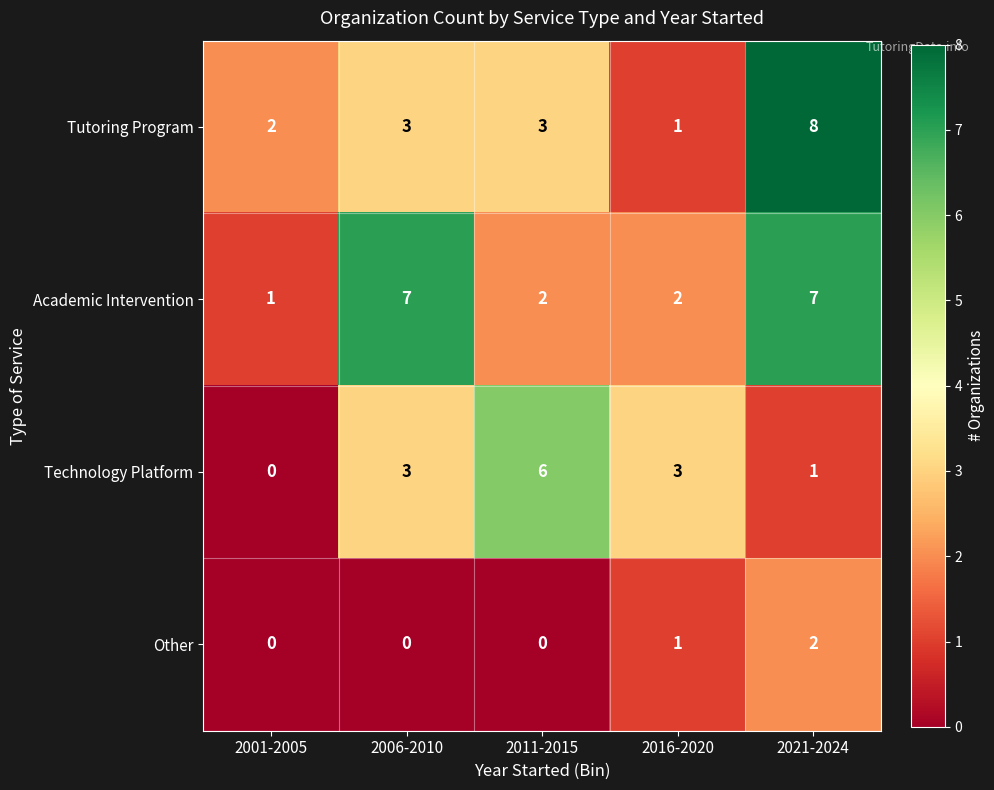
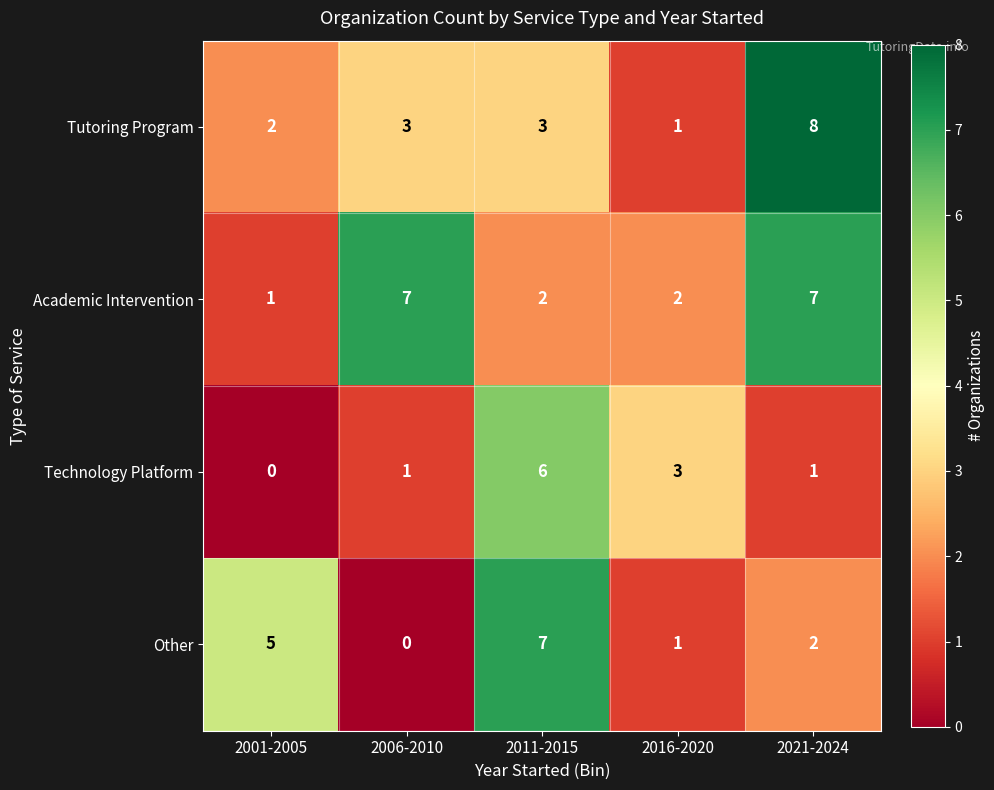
Technology Platform, 2006-2010: 3 -> 1
Other, 2001-2005: 0 -> 5
Other, 2011-2015: 0 -> 7
